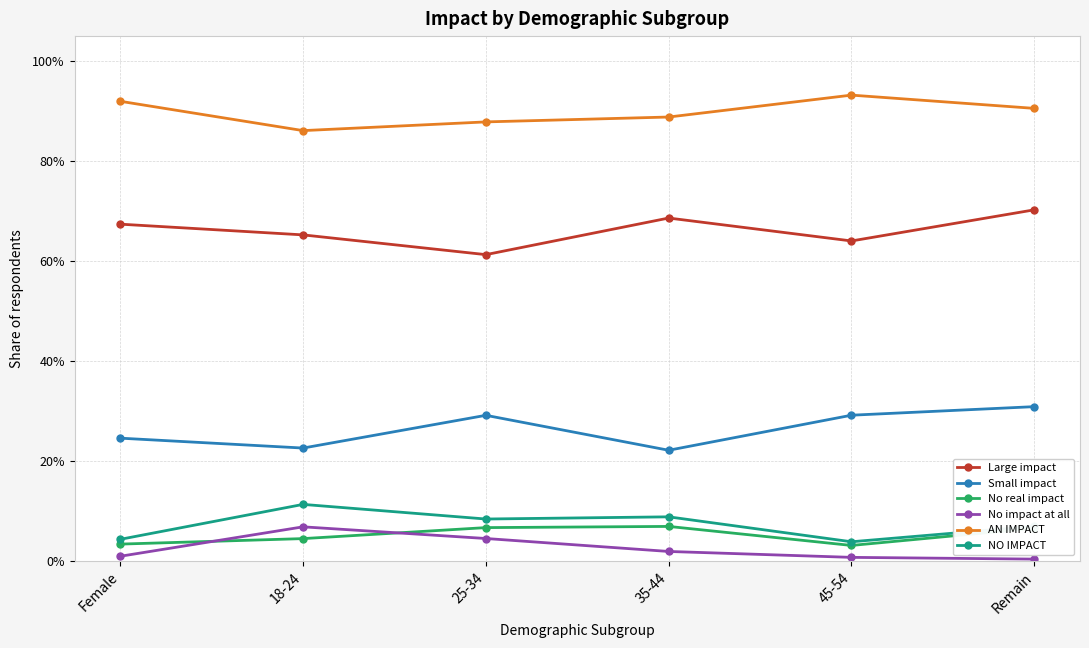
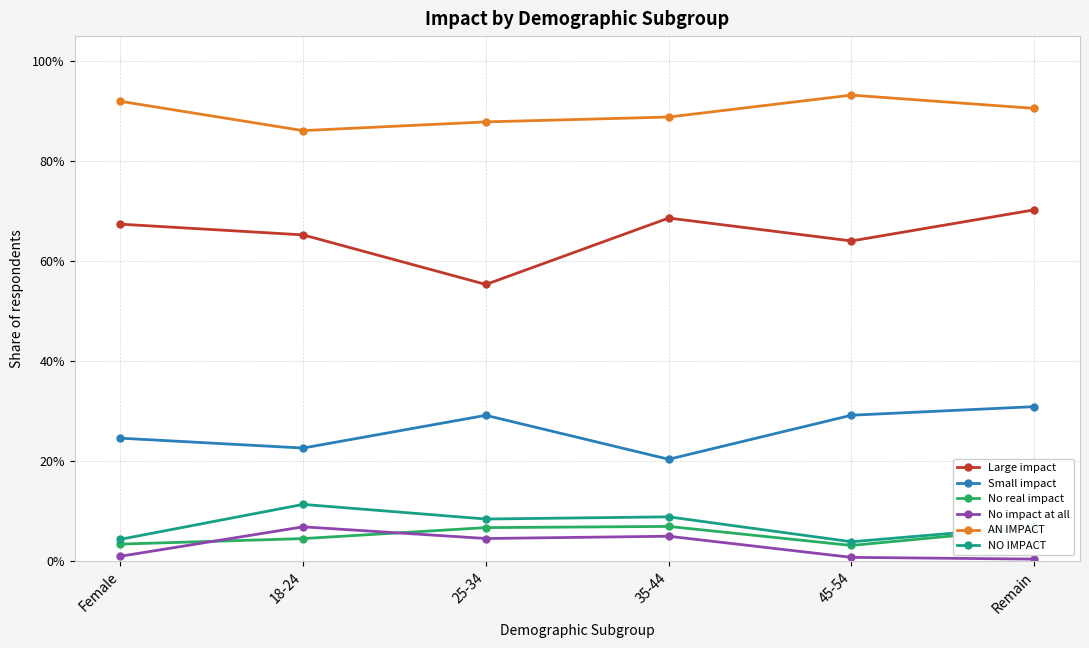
Large impact, 25-34: 61% -> 55%
Small impact, 35-44: 22% -> 20%
No impact at all, 35-44: 2% -> 5%
